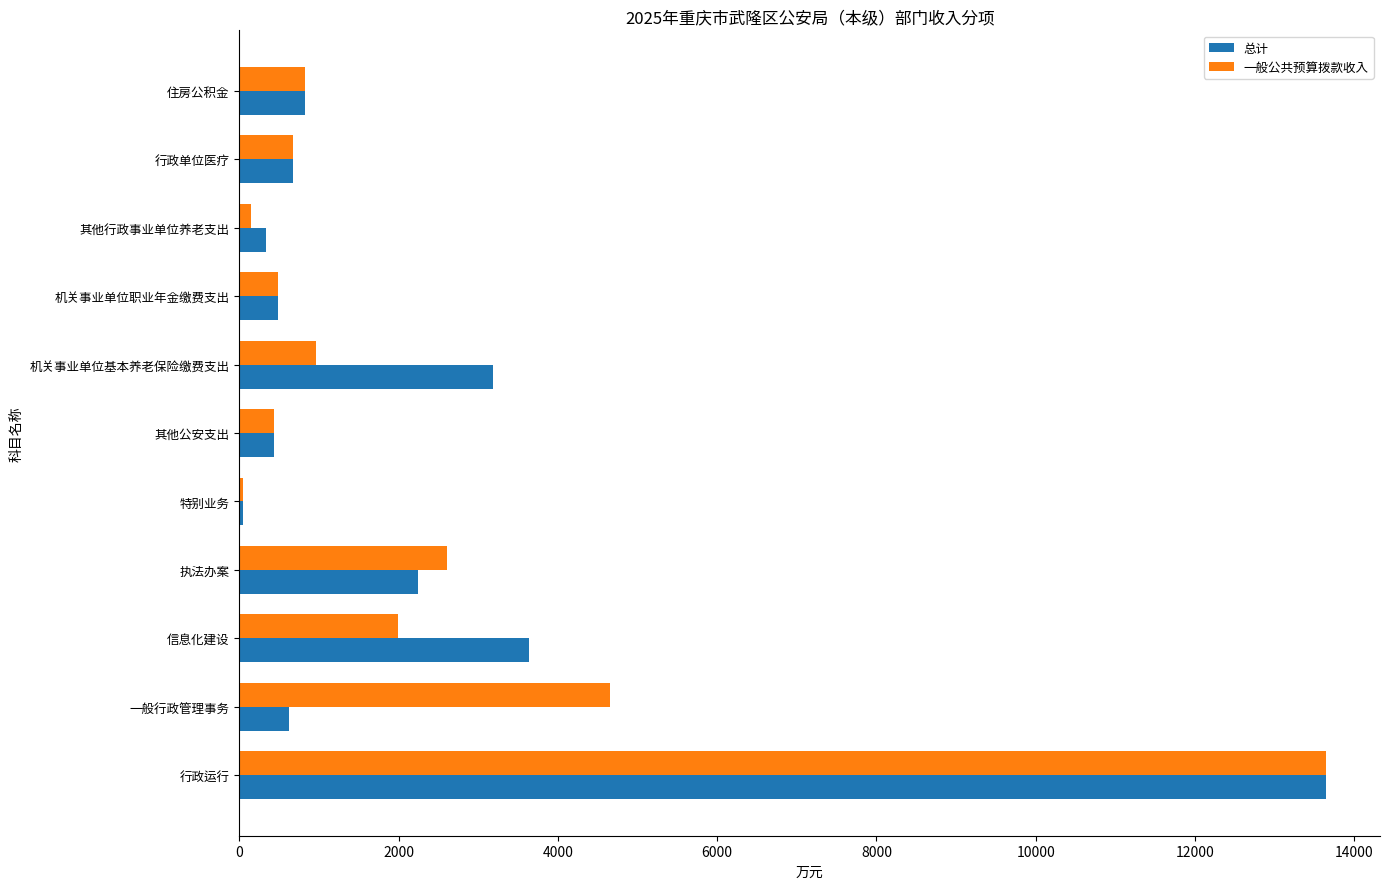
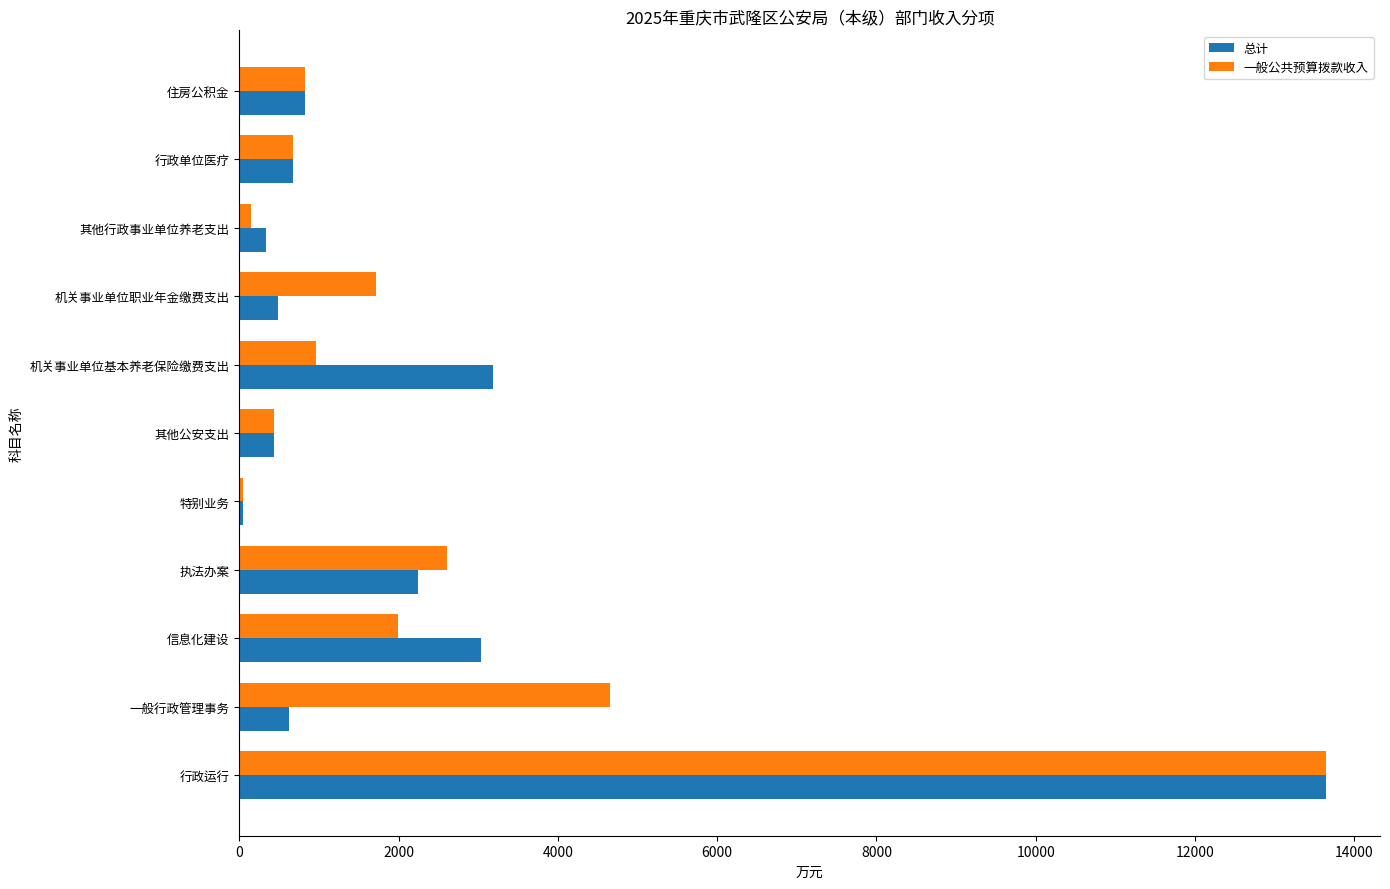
一般公共预算拨款收入, 机关事业单位职业年金缴费支出: 500 -> 1700
总计, 信息化建设: 3600 -> 3000
